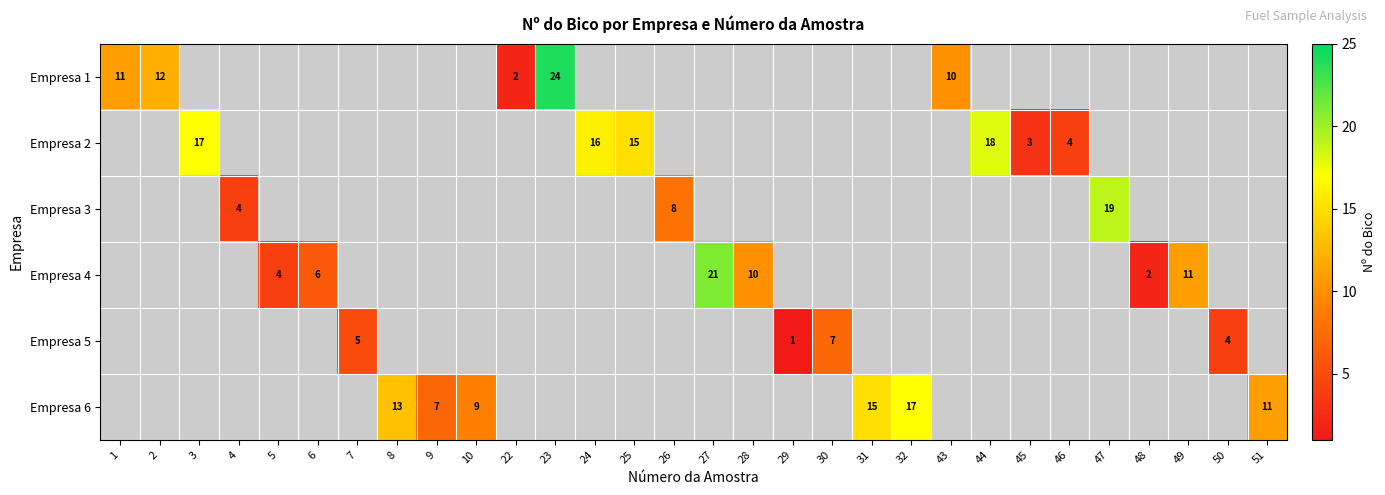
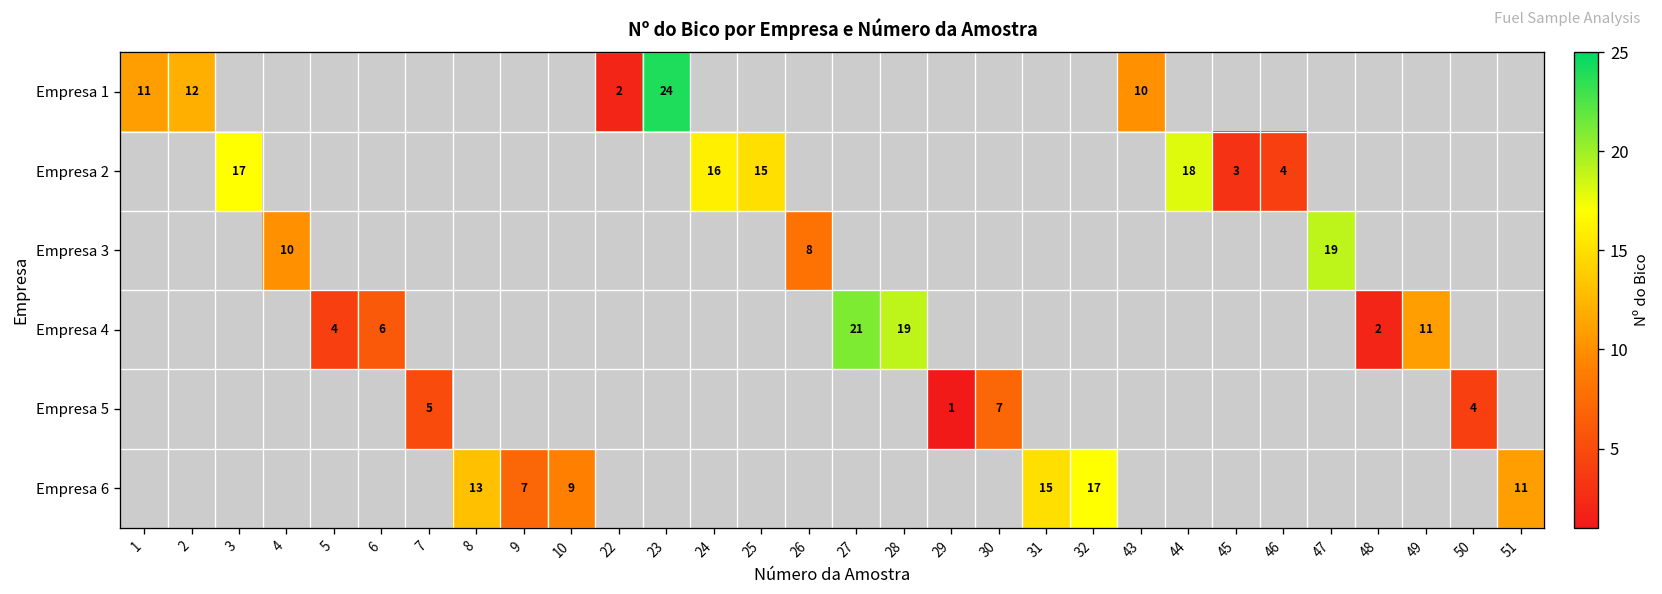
Empresa 3, 4: 4 -> 10
Empresa 4, 28: 10 -> 19
